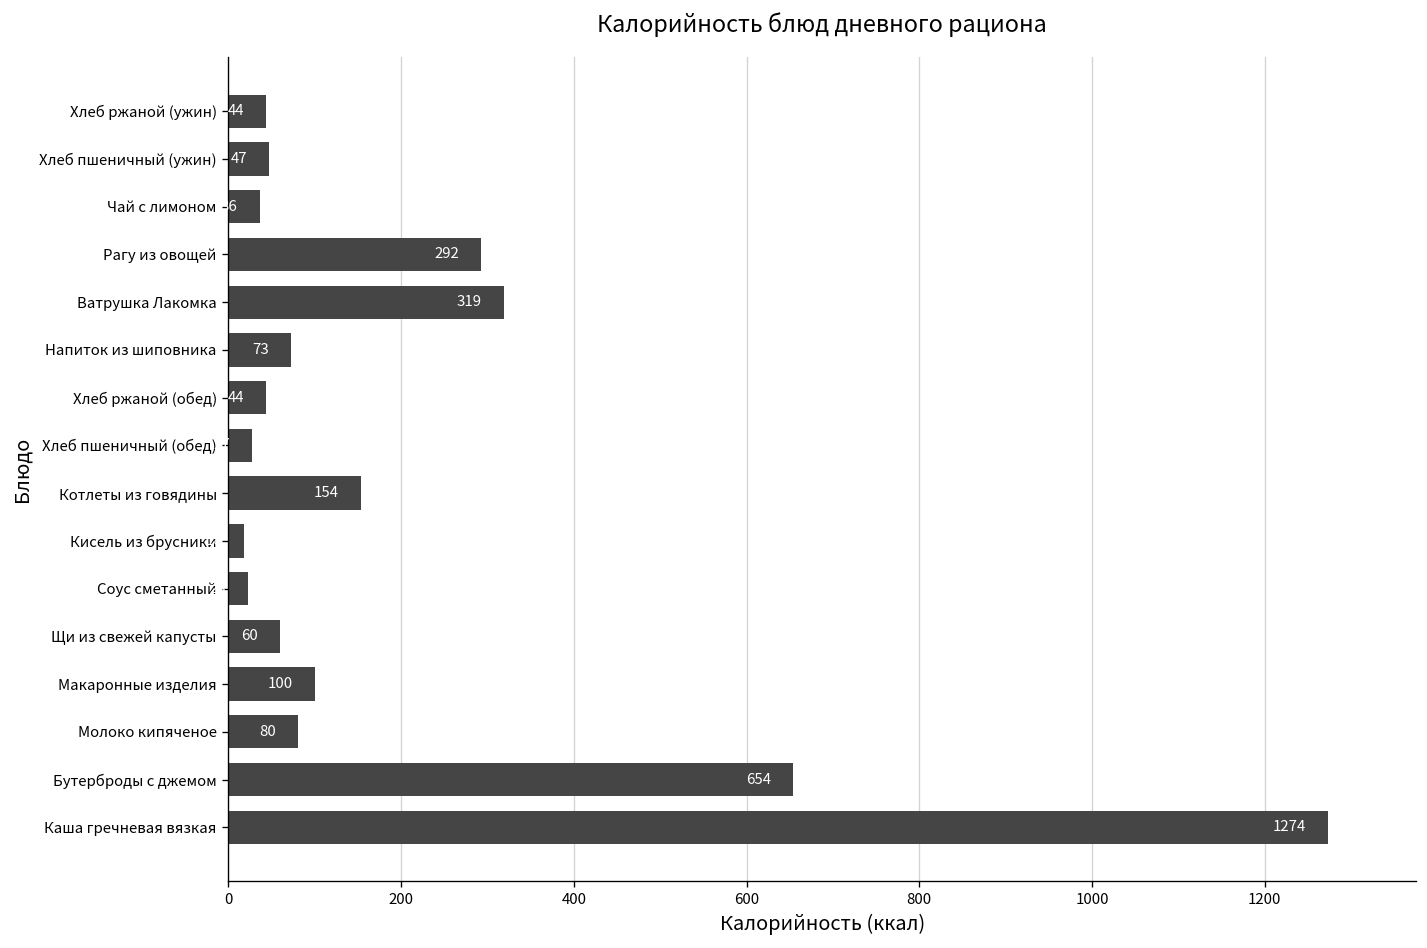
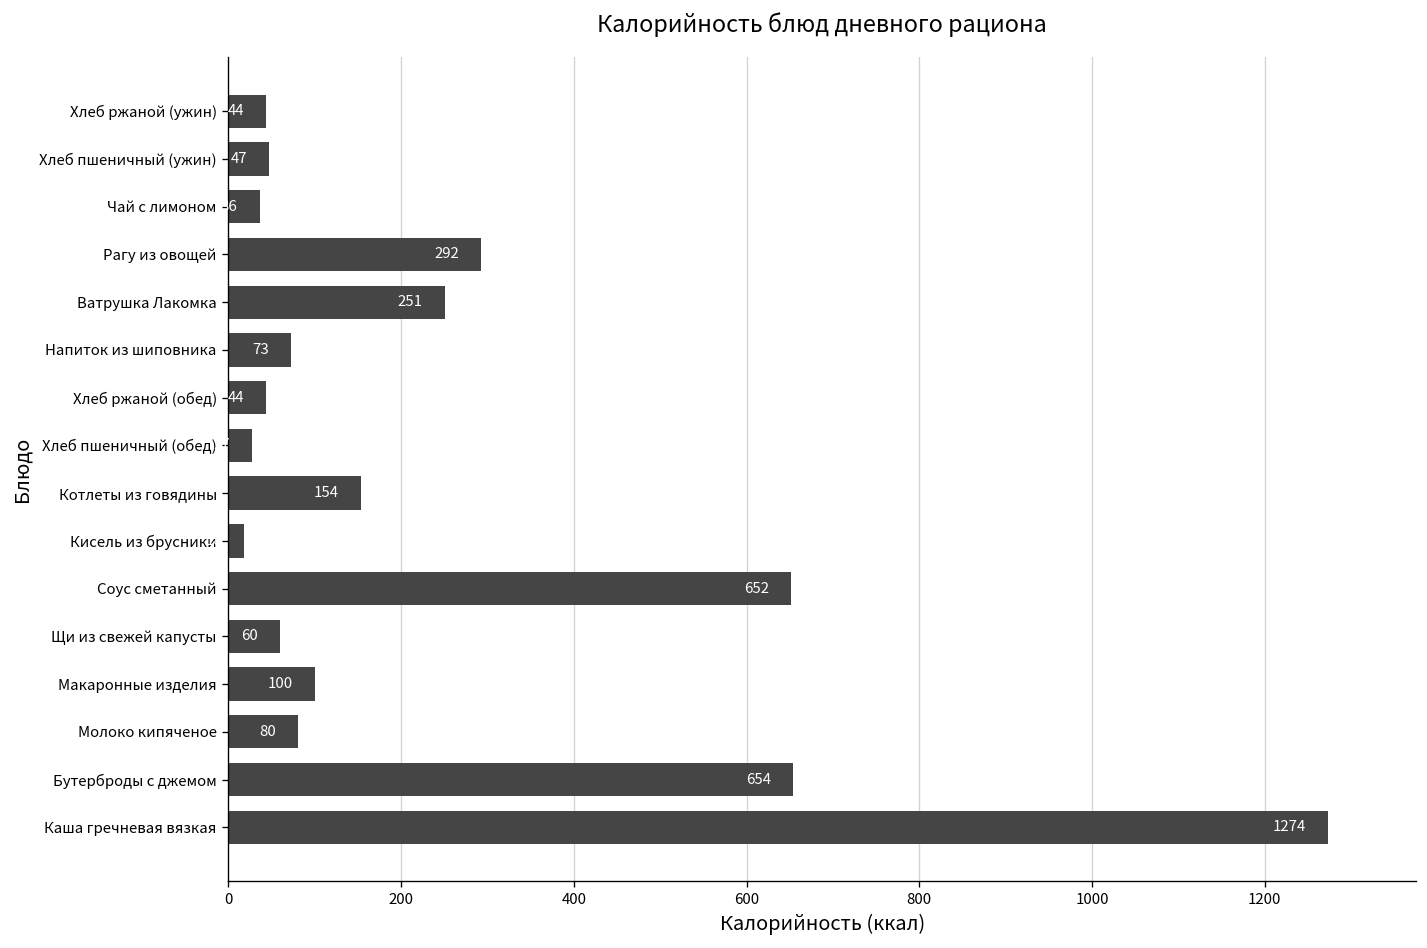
Ватрушка Лакомка: 319 -> 251
Соус сметанный: 20 -> 650
